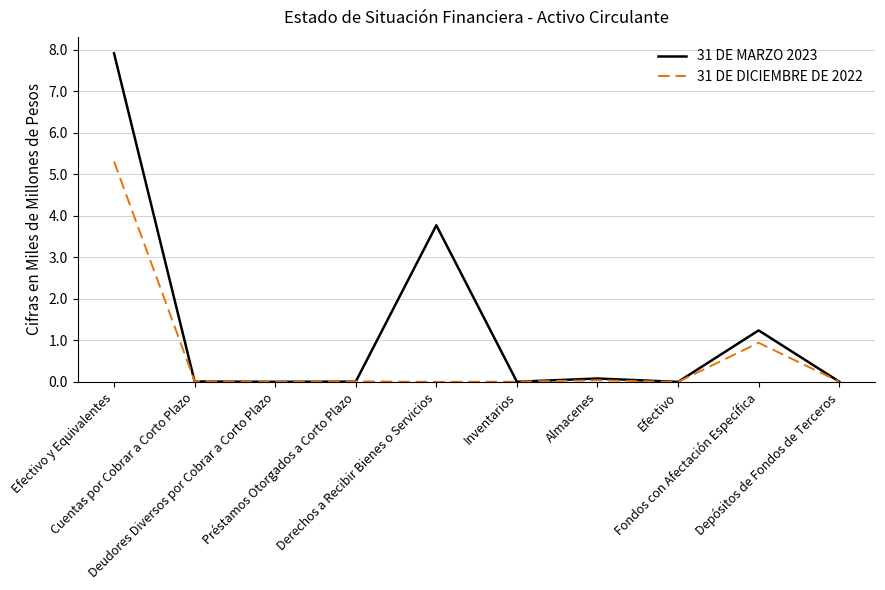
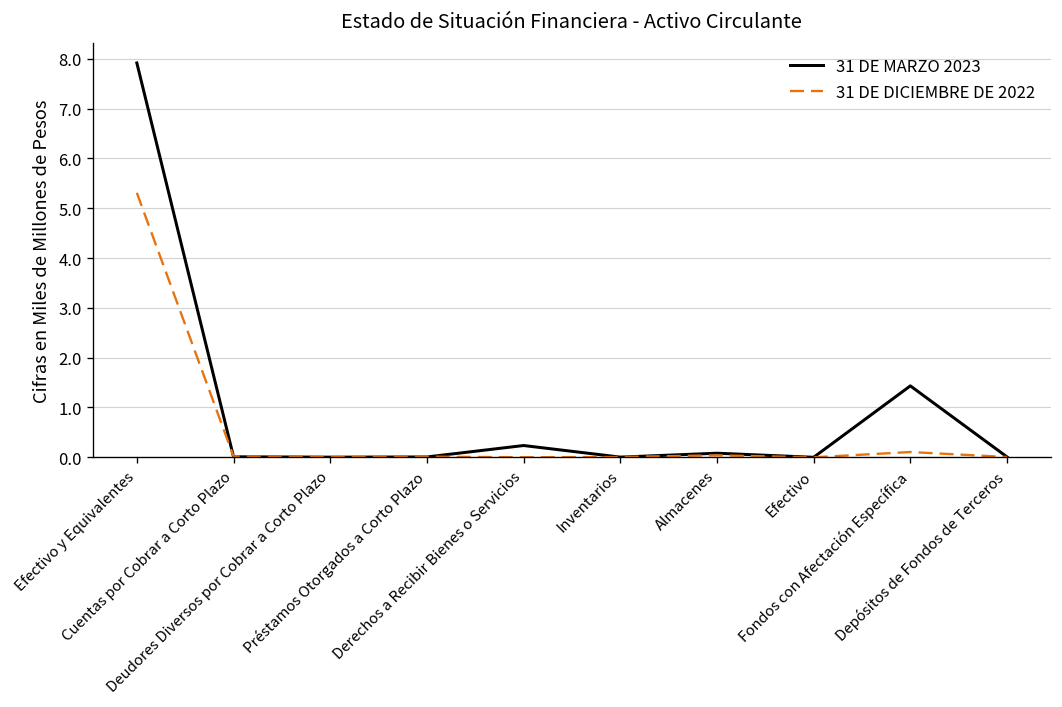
31 DE MARZO 2023, Derechos a Recibir Bienes o Servicios: 3.8 -> 0.2
31 DE MARZO 2023, Fondos con Afectación Específica: 1.2 -> 1.4
31 DE DICIEMBRE DE 2022, Fondos con Afectación Específica: 0.9 -> 0.1
